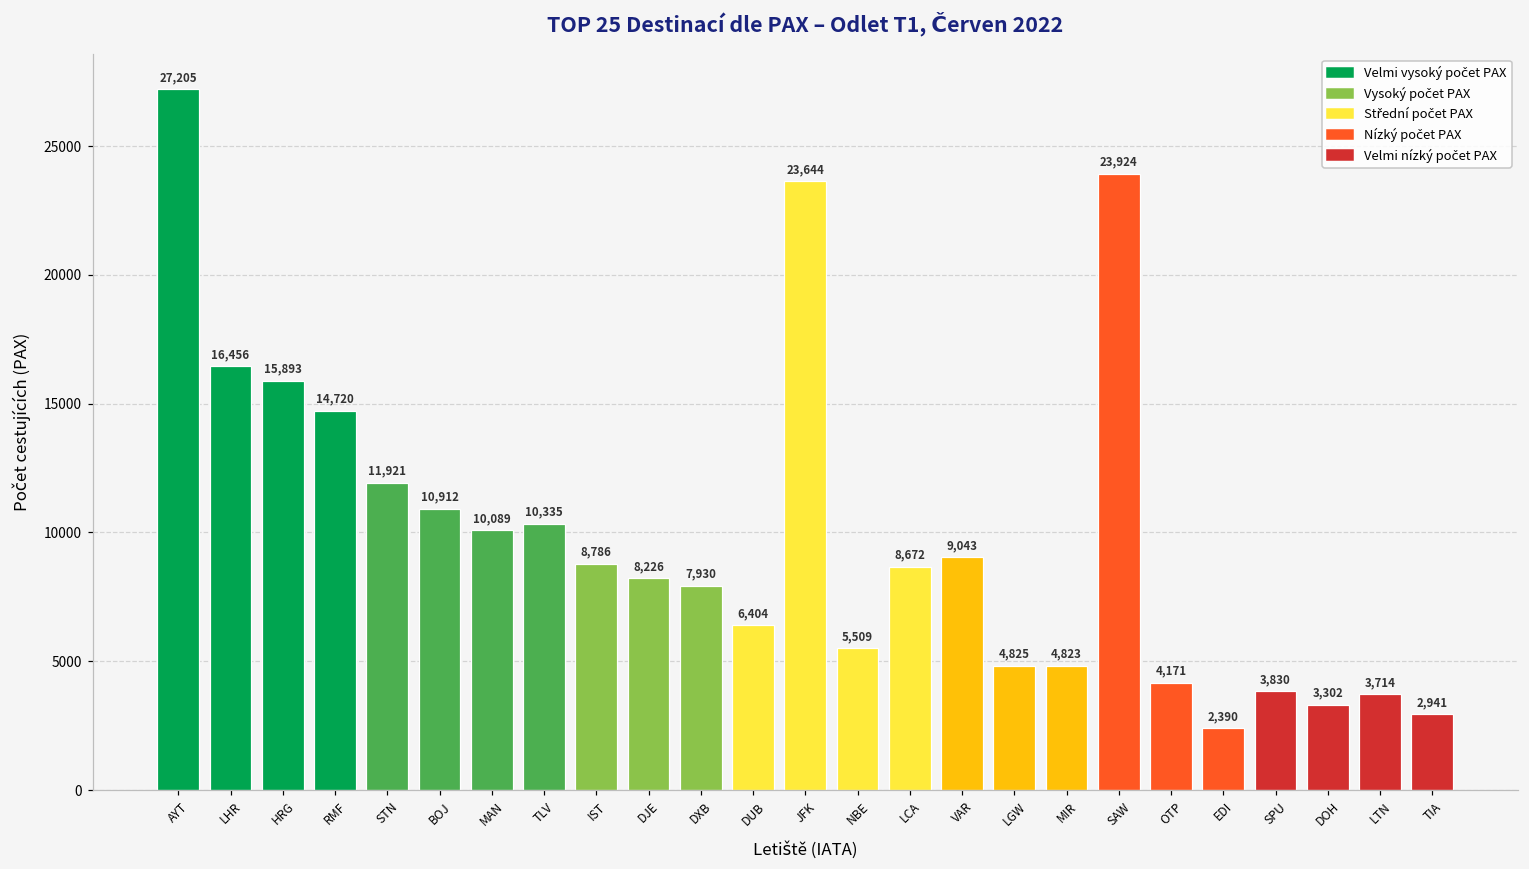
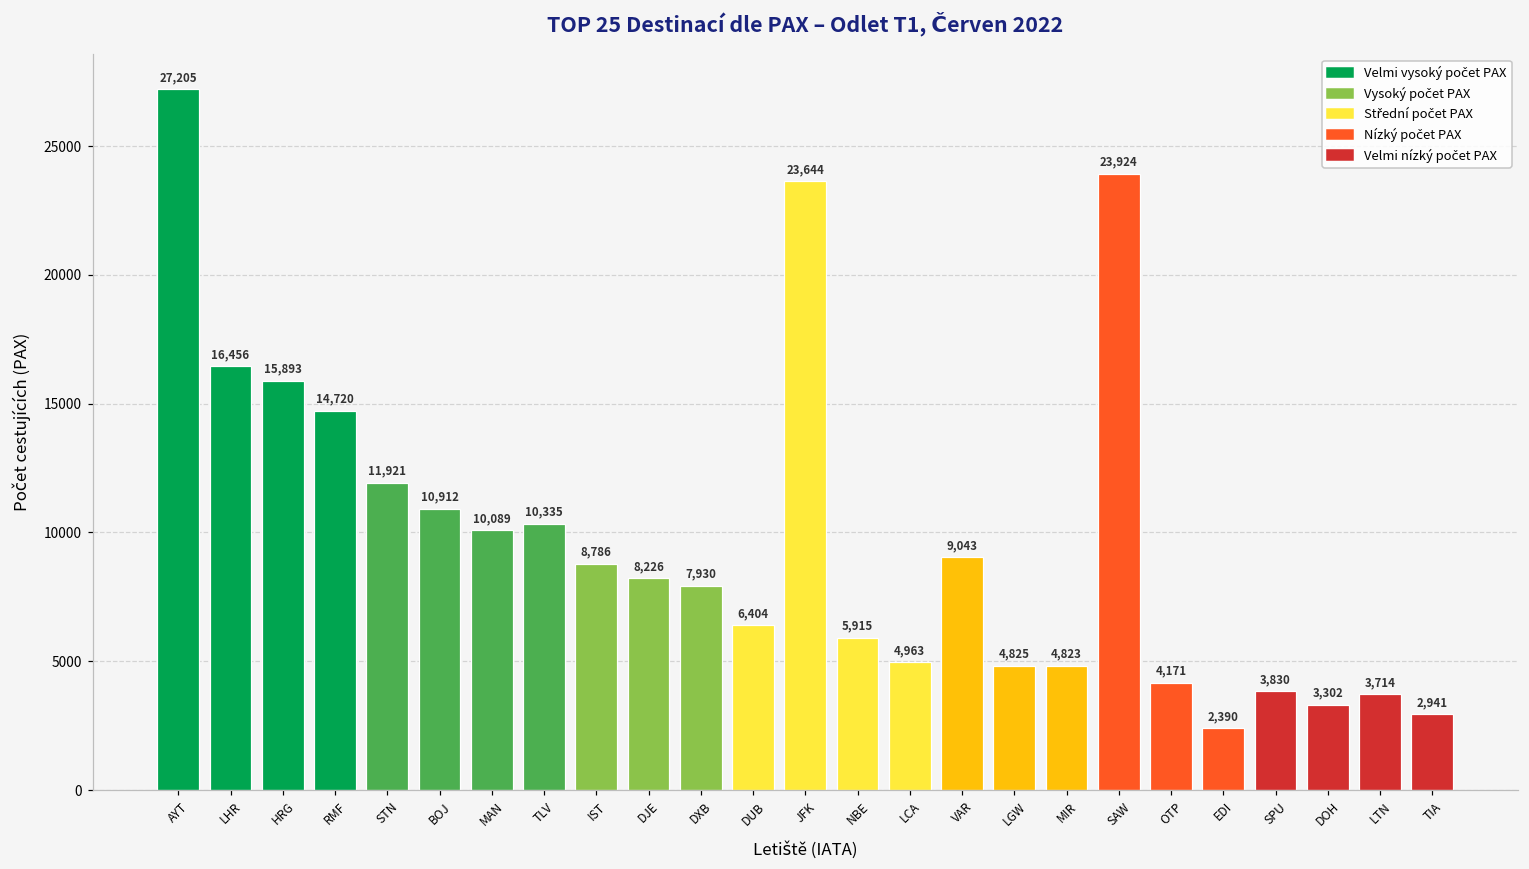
NBE: 5,509 -> 5,915
LCA: 8,672 -> 4,963
